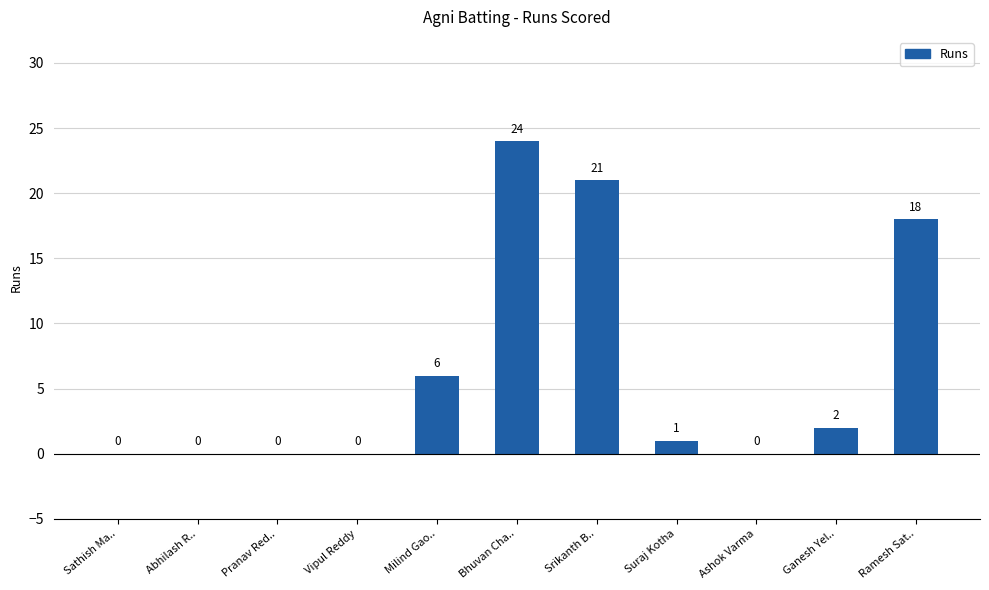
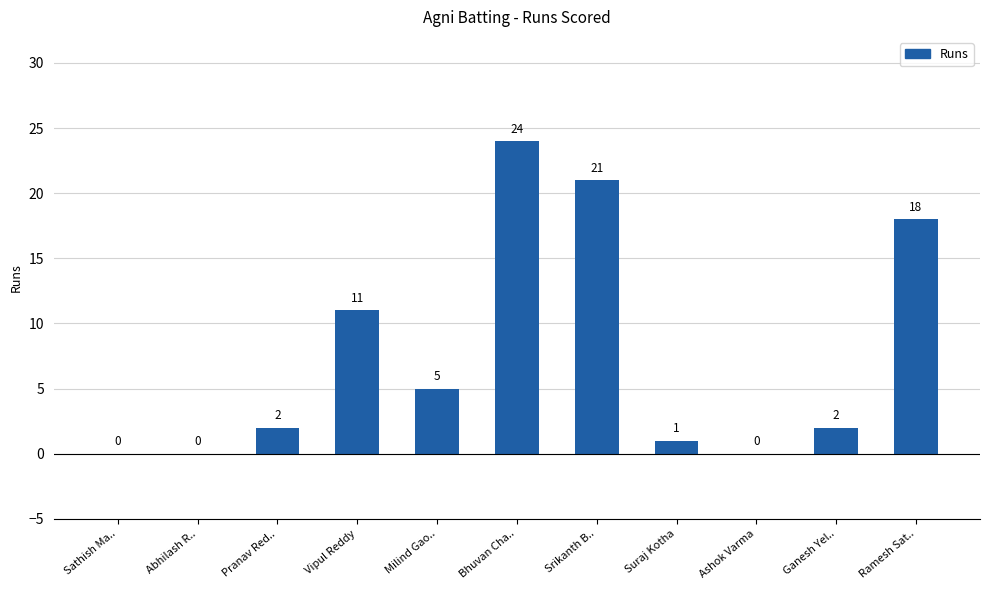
Pranav Red..: 0 -> 2
Vipul Reddy: 0 -> 11
Milind Gao..: 6 -> 5
